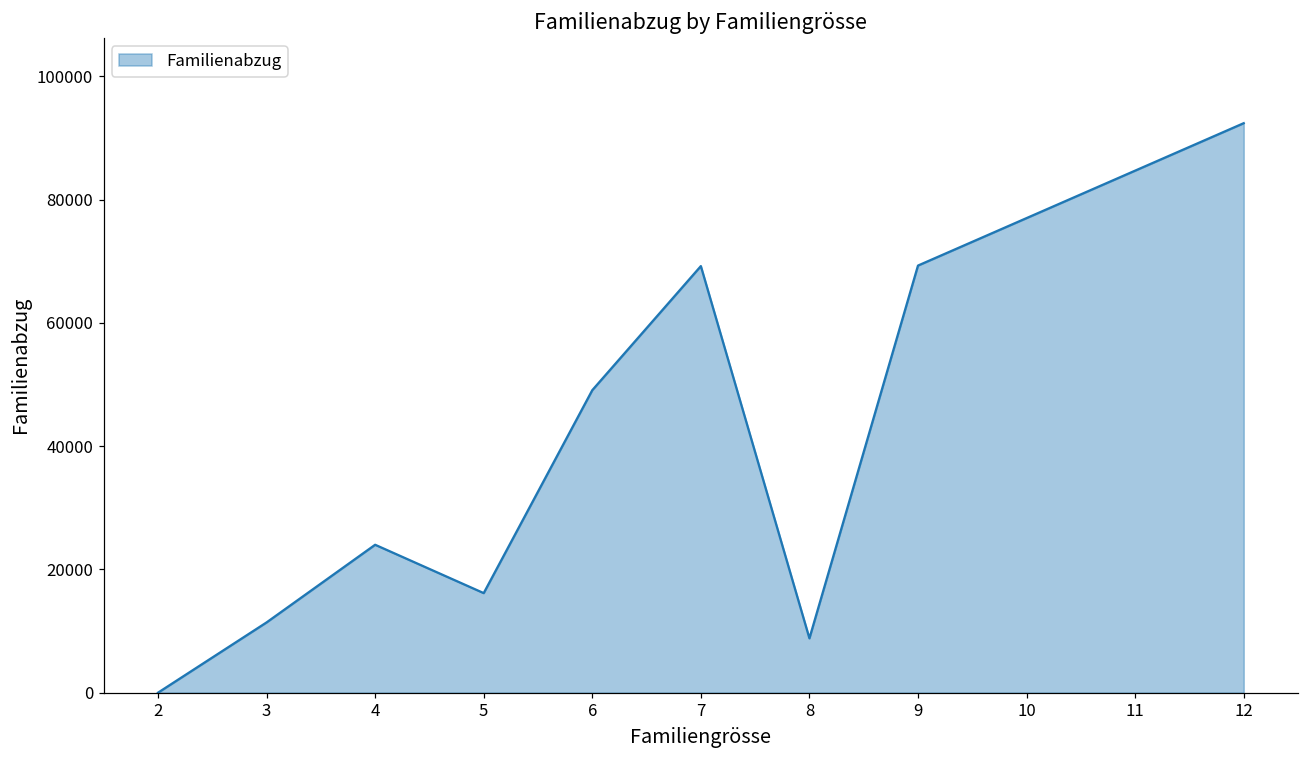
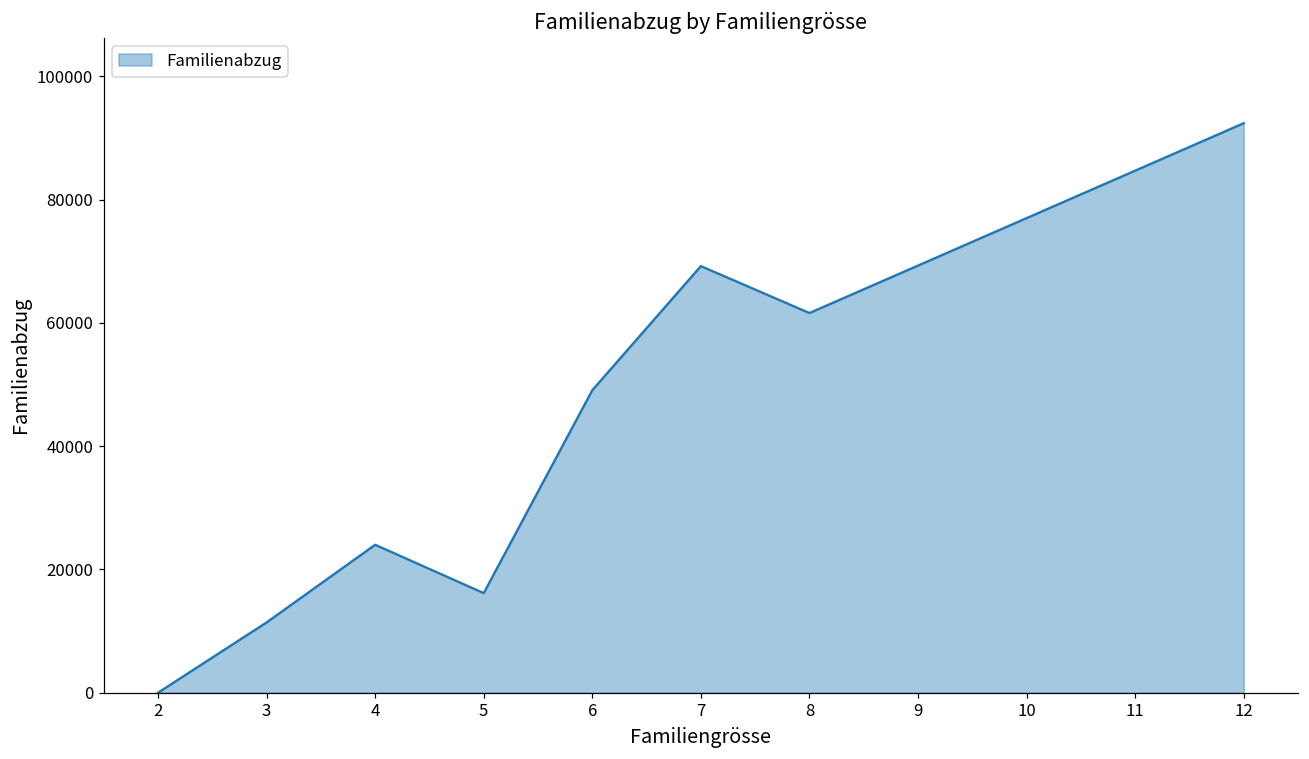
8: 9000 -> 62000
